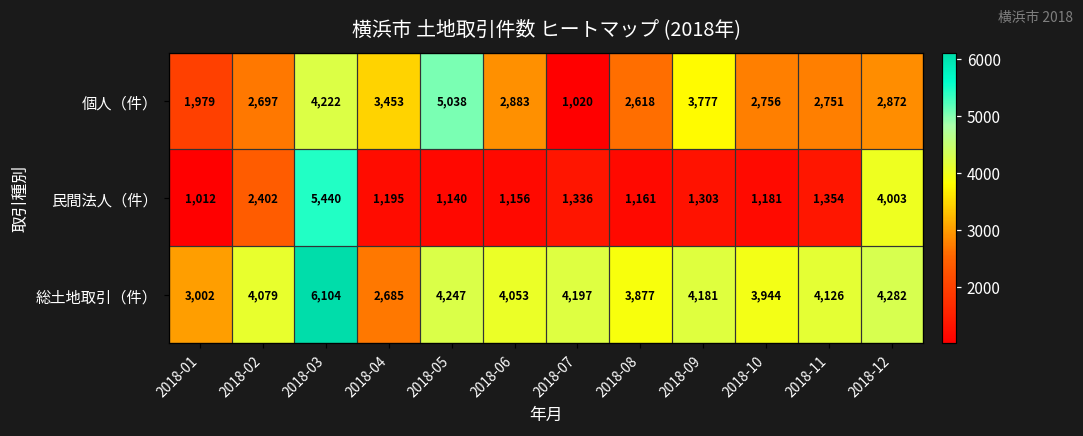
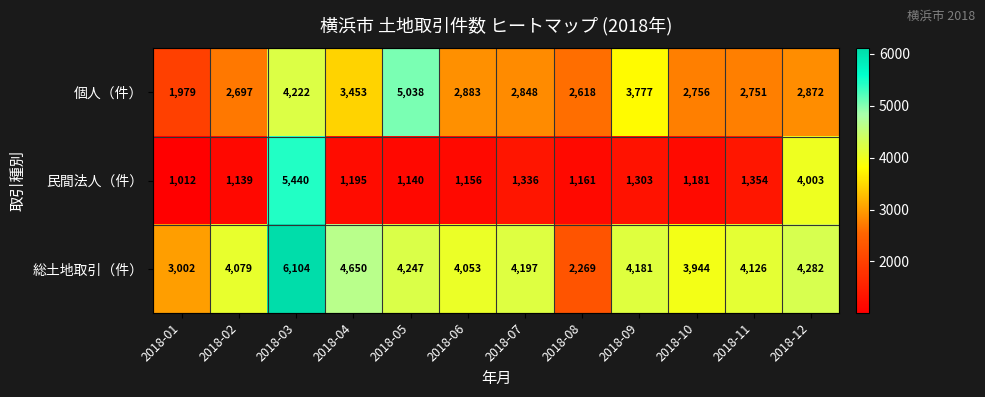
個人（件）, 2018-07: 1,020 -> 2,848
民間法人（件）, 2018-02: 2,402 -> 1,139
総土地取引（件）, 2018-04: 2,685 -> 4,650
総土地取引（件）, 2018-08: 3,877 -> 2,269
